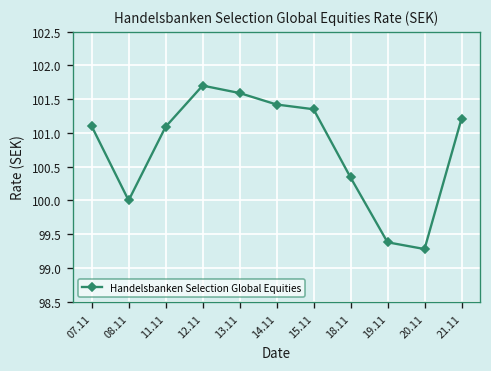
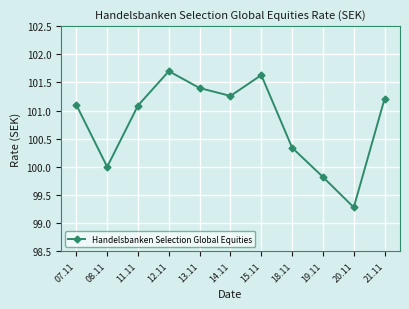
13.11: 101.6 -> 101.4
14.11: 101.4 -> 101.3
15.11: 101.4 -> 101.6
19.11: 99.4 -> 99.8
